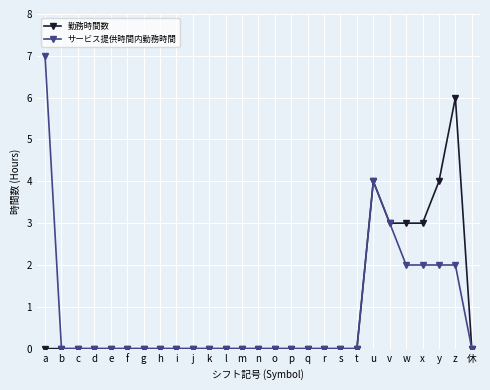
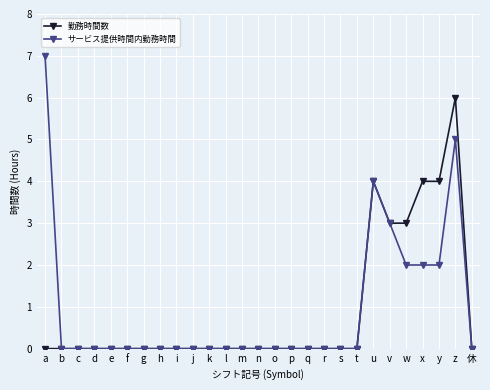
勤務時間数, x: 3 -> 4
サービス提供時間内勤務時間, z: 2 -> 5
